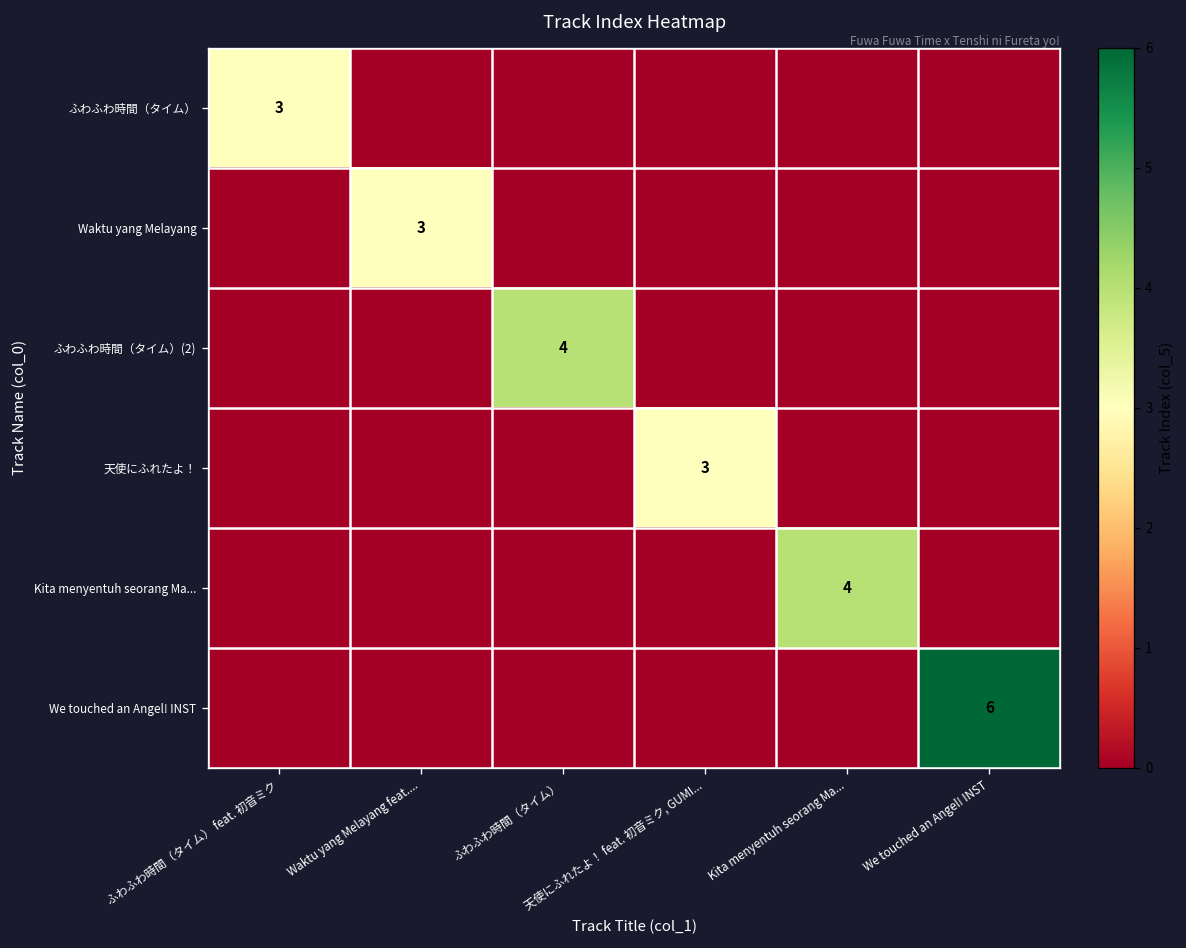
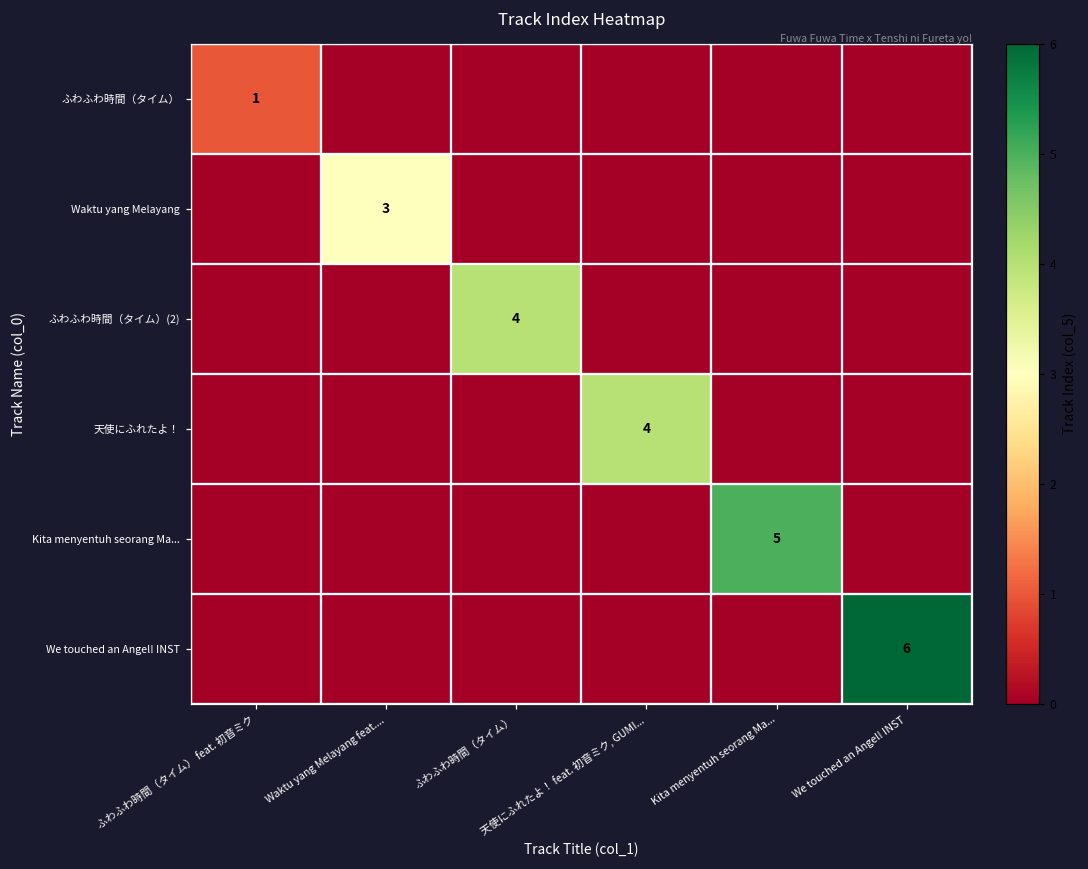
ふわふわ時間（タイム）, ふわふわ時間（タイム） feat. 初音ミク: 3 -> 1
天使にふれたよ！, 天使にふれたよ！ feat. 初音ミク, GUMI...: 3 -> 4
Kita menyentuh seorang Ma..., Kita menyentuh seorang Ma...: 4 -> 5
